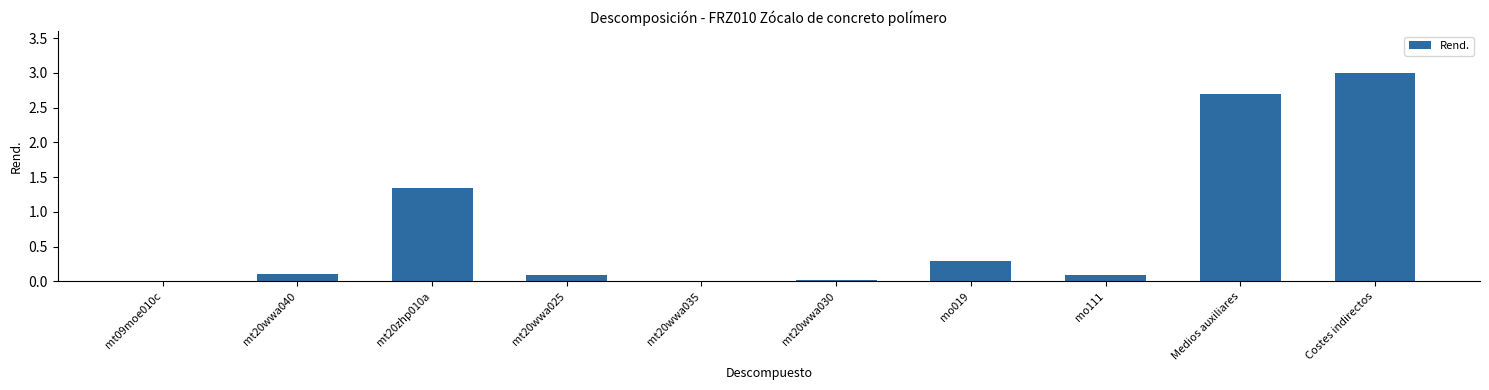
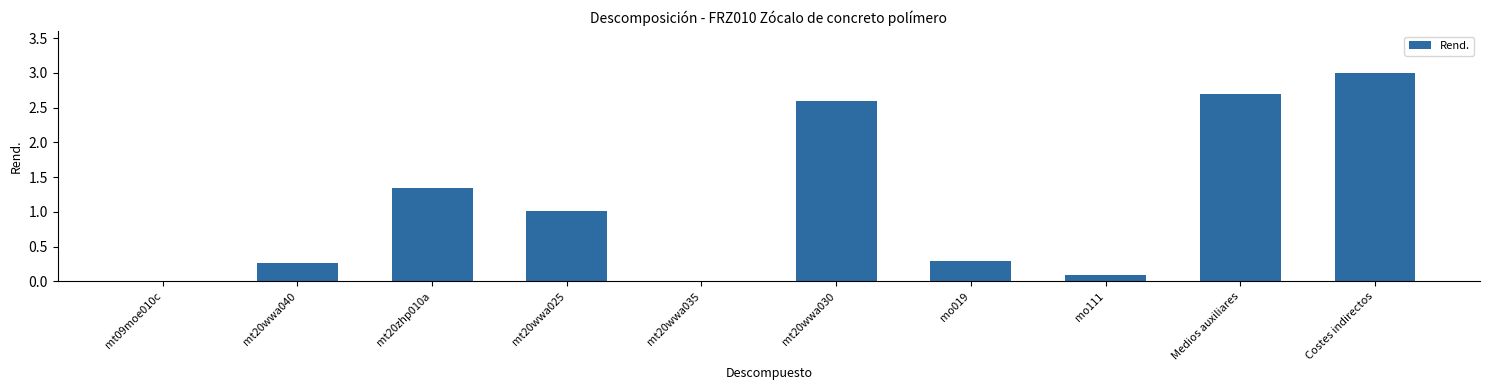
mt20wwa040: 0.1 -> 0.3
mt20wwa025: 0.1 -> 1.0
mt20wwa030: 0.0 -> 2.6
